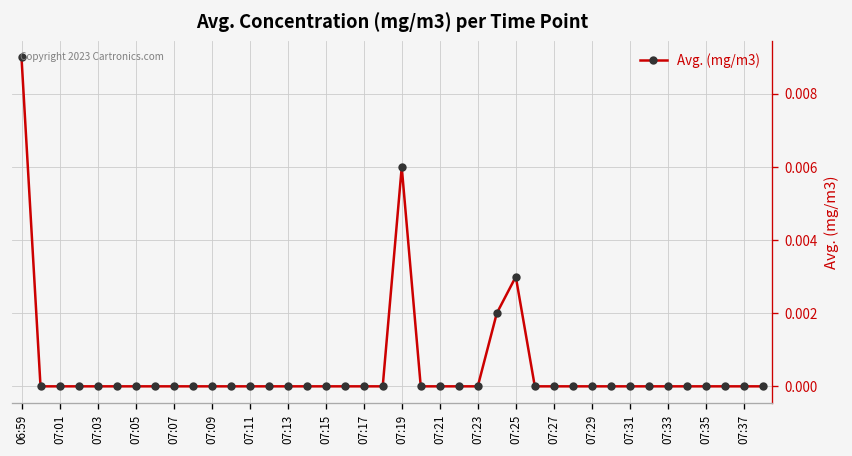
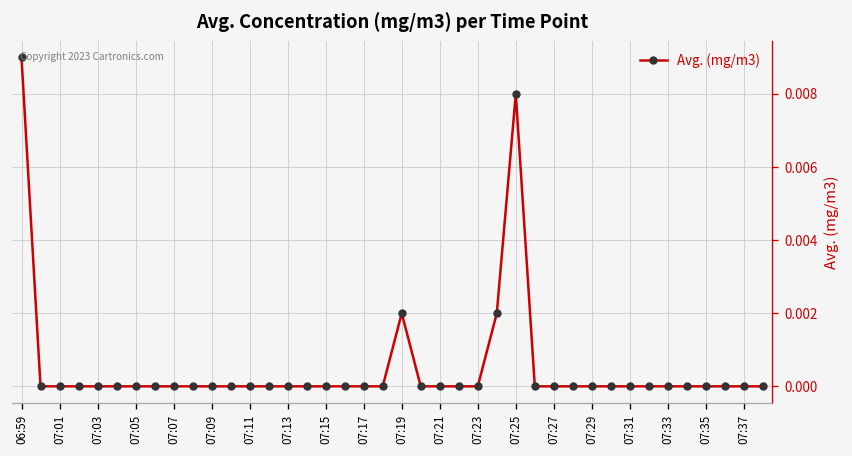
07:19: 0.006 -> 0.002
07:25: 0.003 -> 0.008
